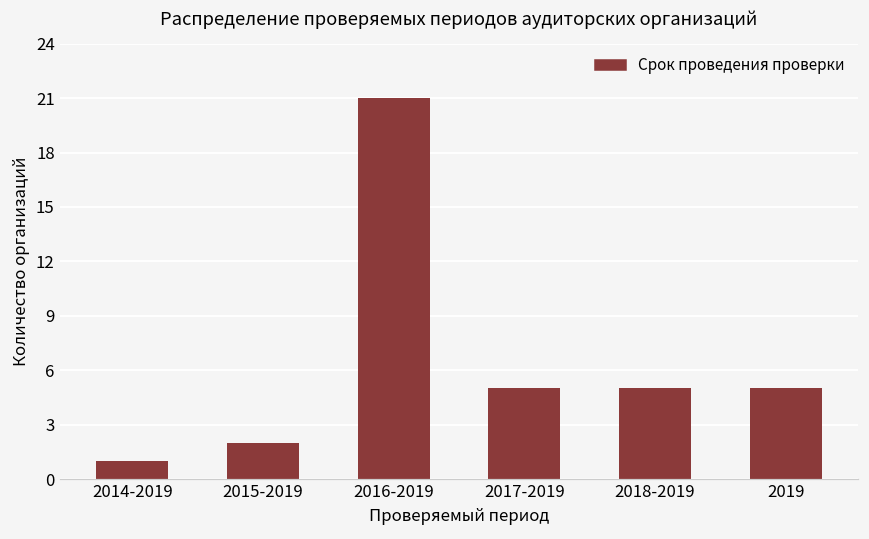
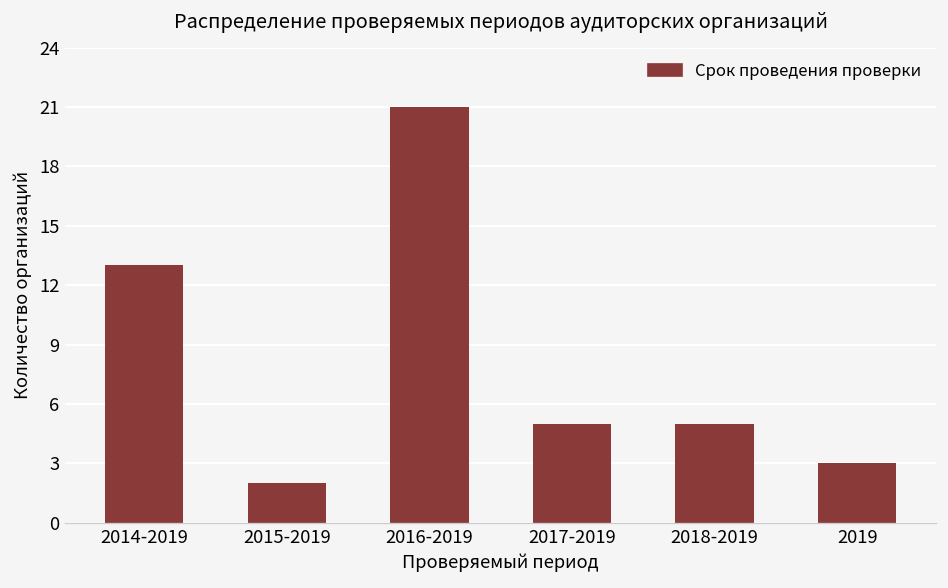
2014-2019: 1 -> 13
2019: 5 -> 3
